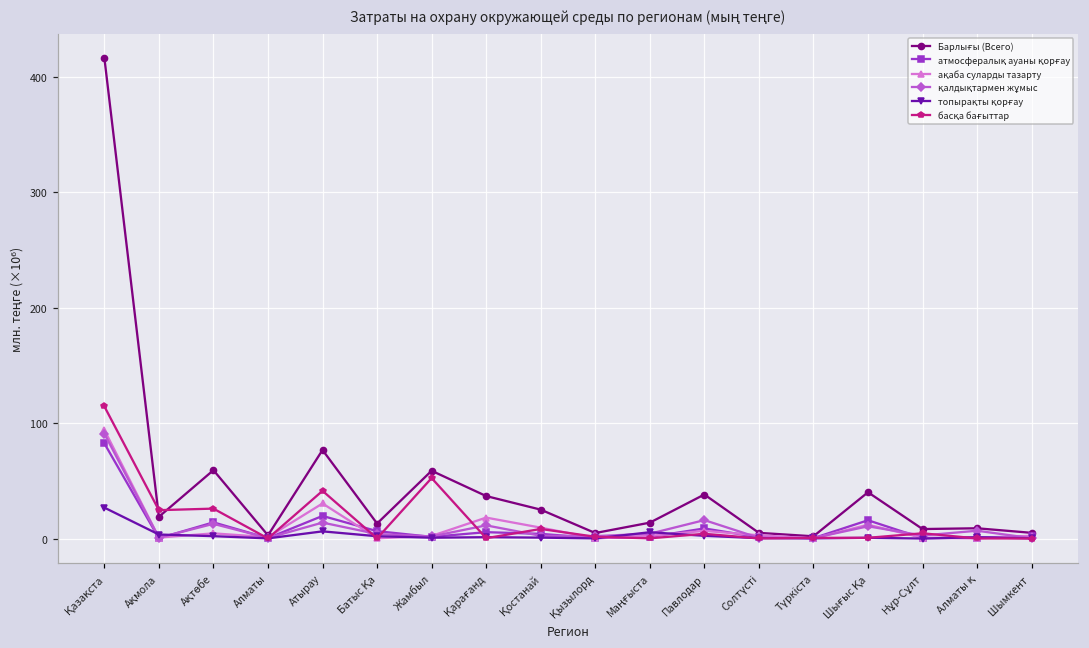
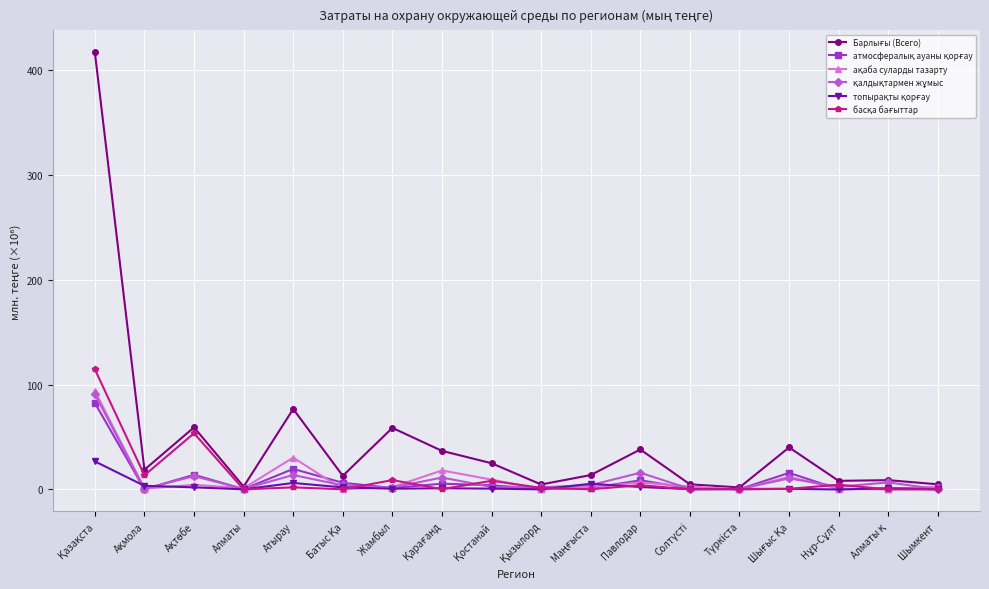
басқа бағыттар, Ақмола: 25 -> 14
басқа бағыттар, Ақтөбе: 26 -> 54
басқа бағыттар, Атырау: 41 -> 2
басқа бағыттар, Жамбыл: 52 -> 9
